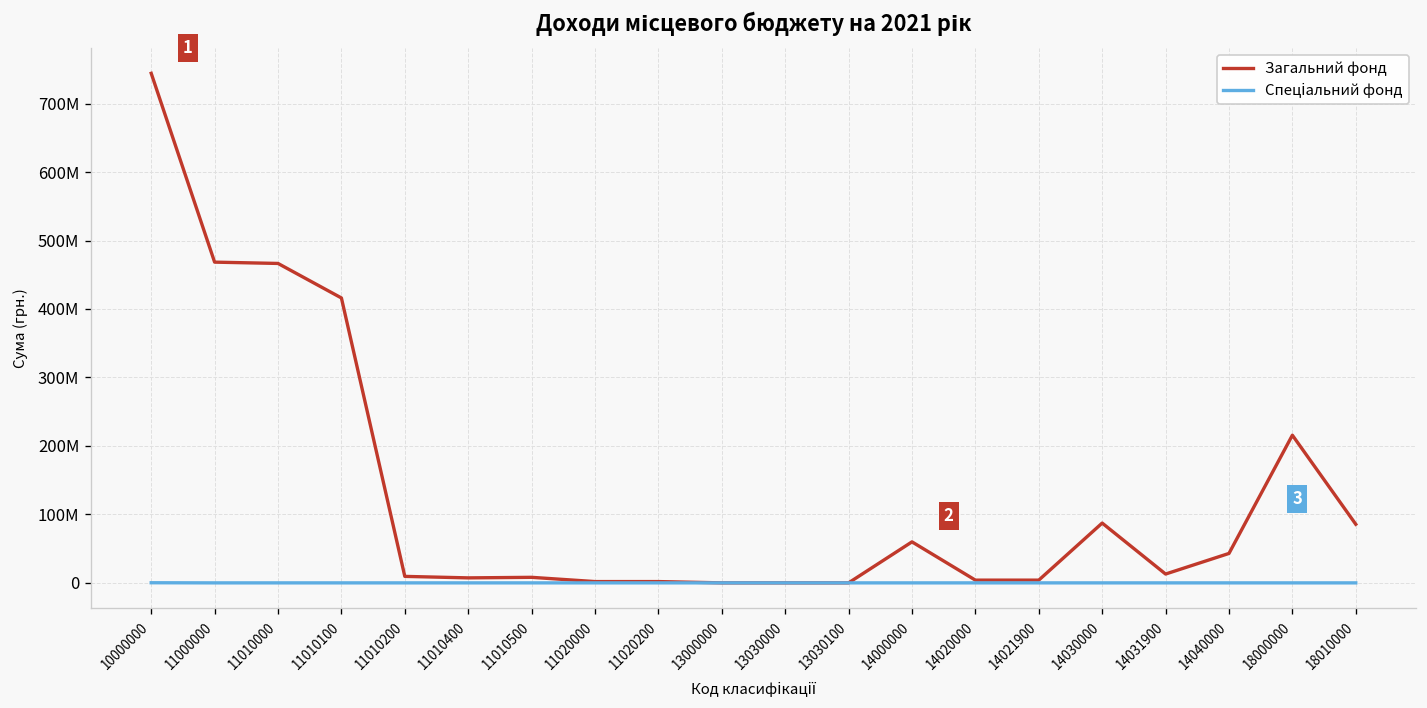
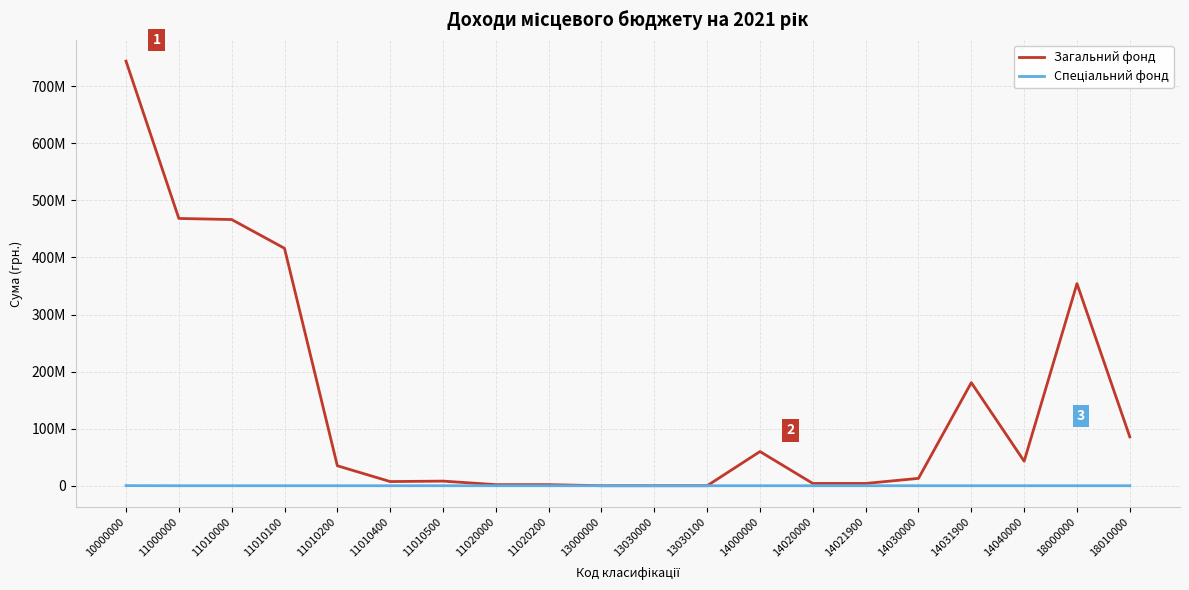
Загальний фонд, 11010200: 10000000 -> 40000000
Загальний фонд, 14030000: 90000000 -> 10000000
Загальний фонд, 14031900: 10000000 -> 180000000
Загальний фонд, 18000000: 220000000 -> 350000000
